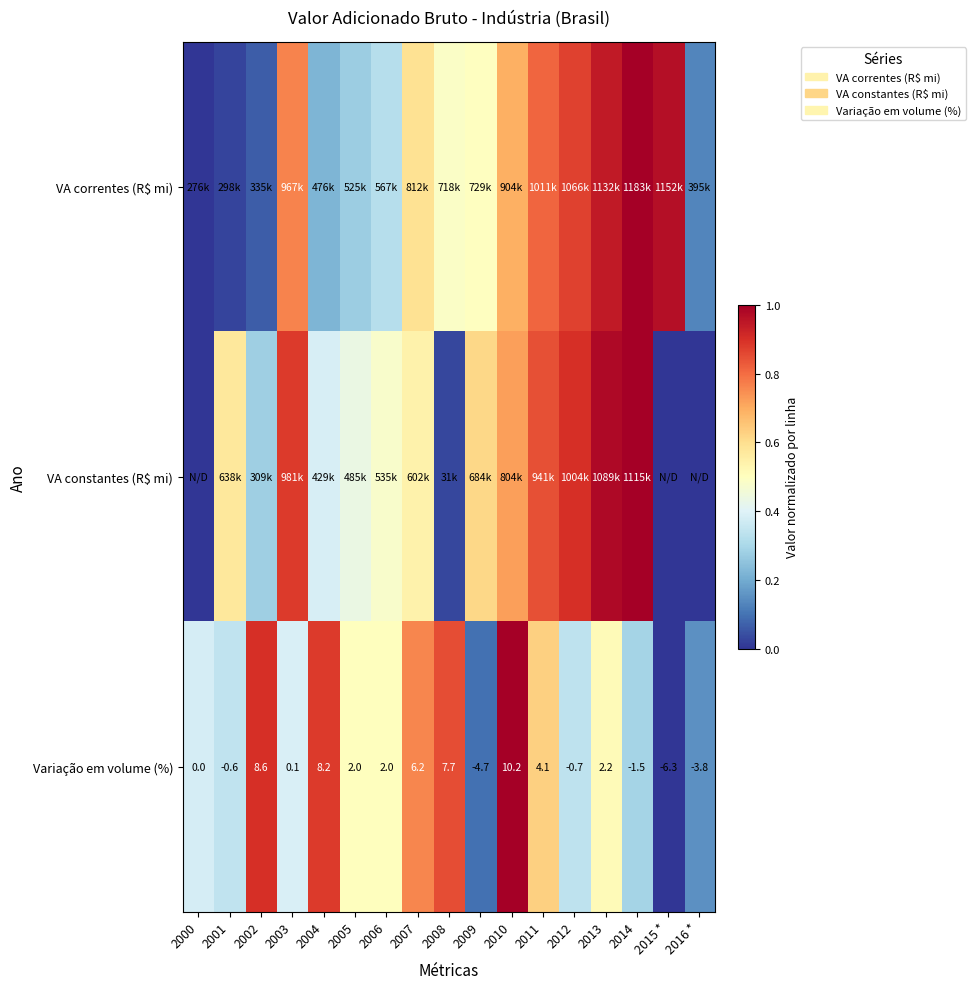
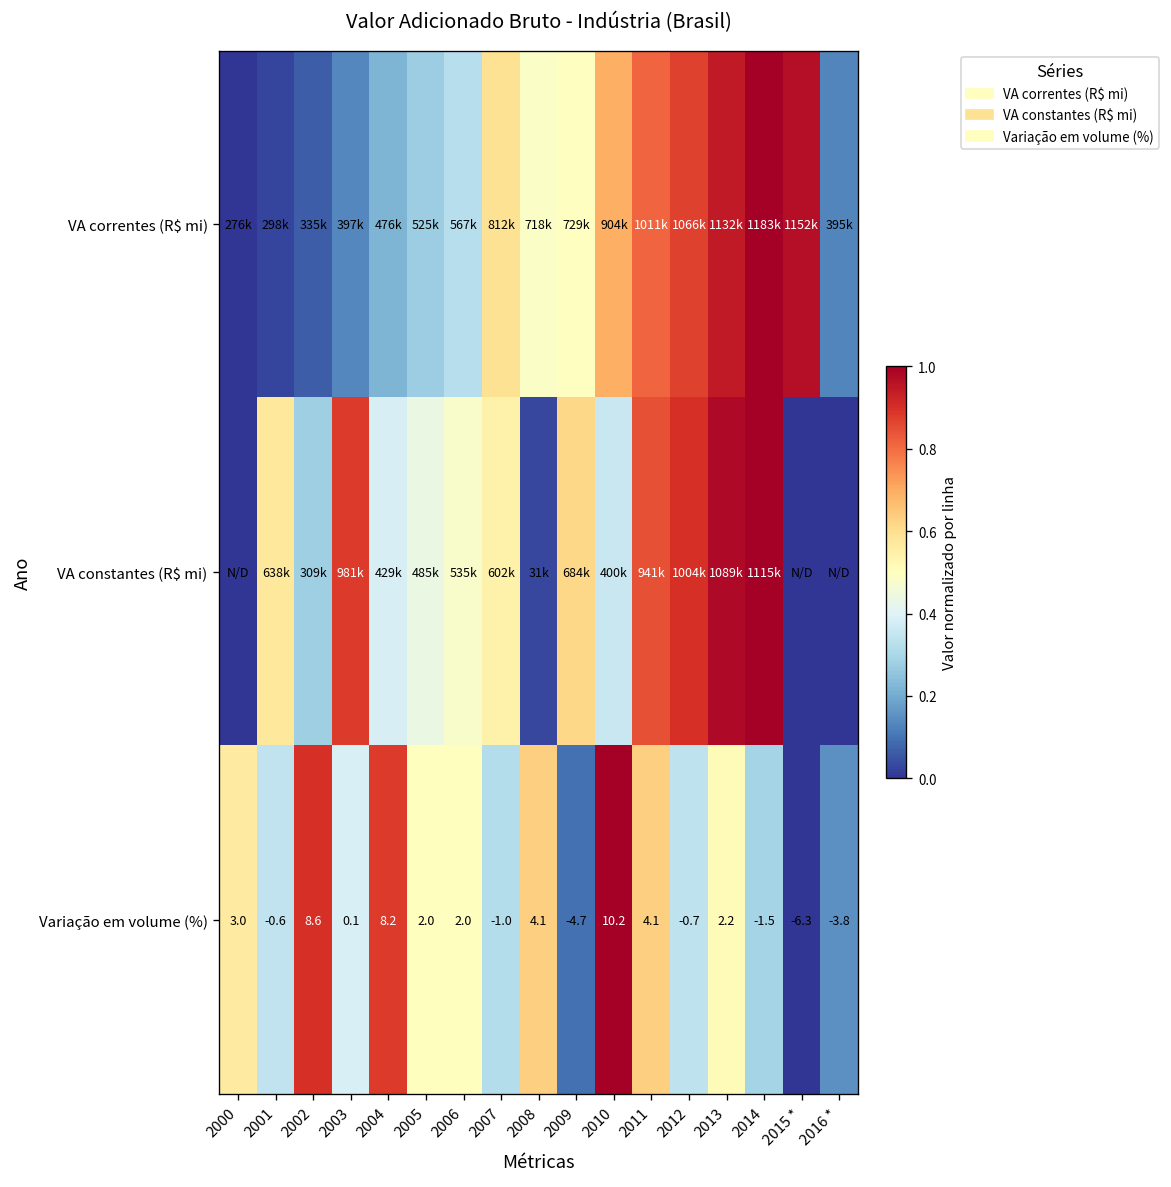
VA correntes (R$ mi), 2003: 967k -> 397k
VA constantes (R$ mi), 2010: 804k -> 400k
Variação em volume (%), 2000: 0.0 -> 3.0
Variação em volume (%), 2007: 6.2 -> -1.0
Variação em volume (%), 2008: 7.7 -> 4.1
